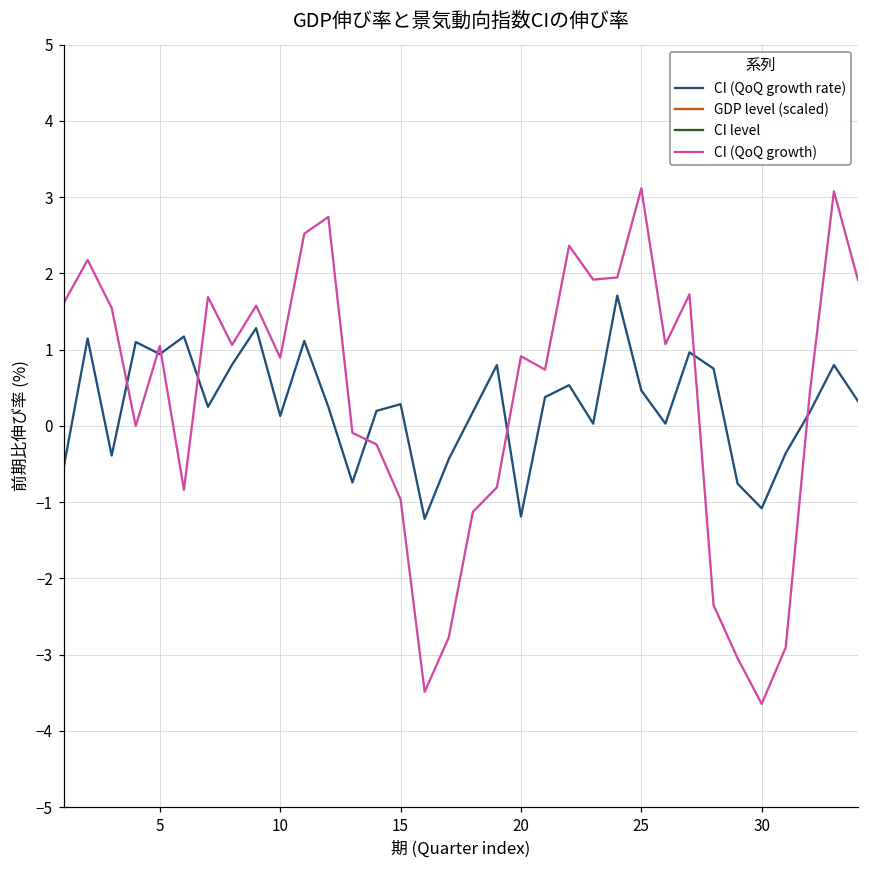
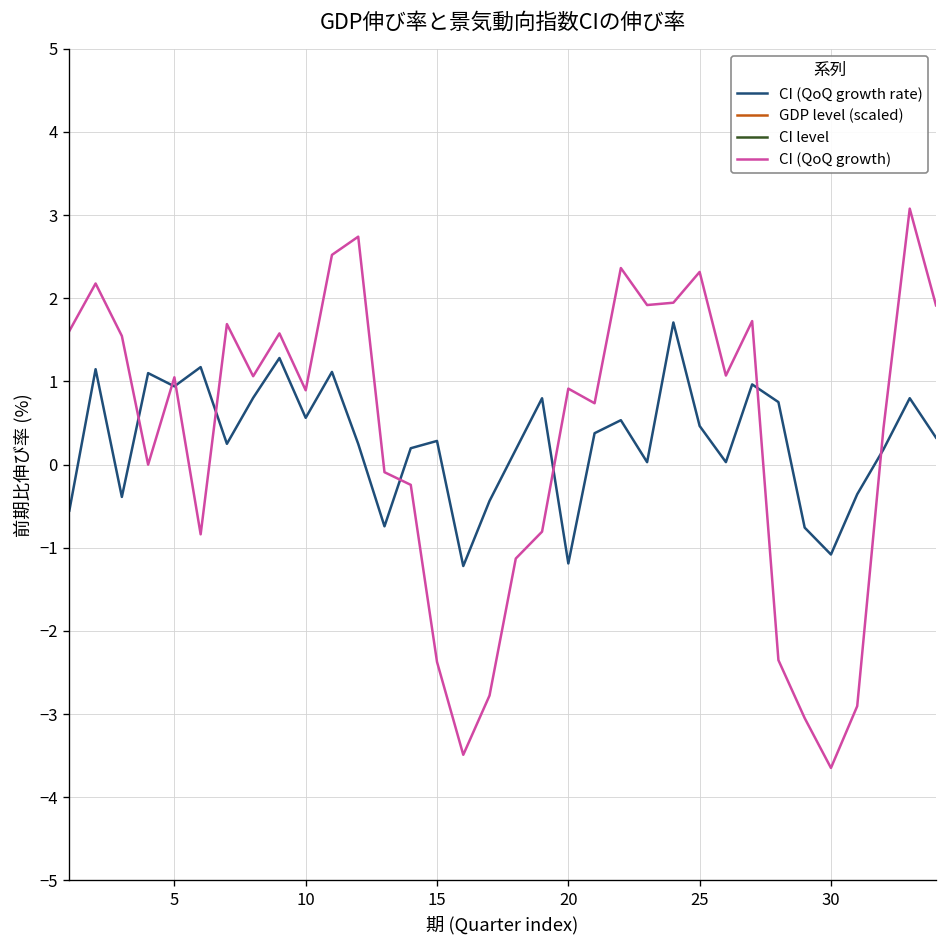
CI (QoQ growth rate), 10: 0.1 -> 0.6
CI (QoQ growth), 15: -1.0 -> -2.4
CI (QoQ growth), 25: 3.1 -> 2.3
